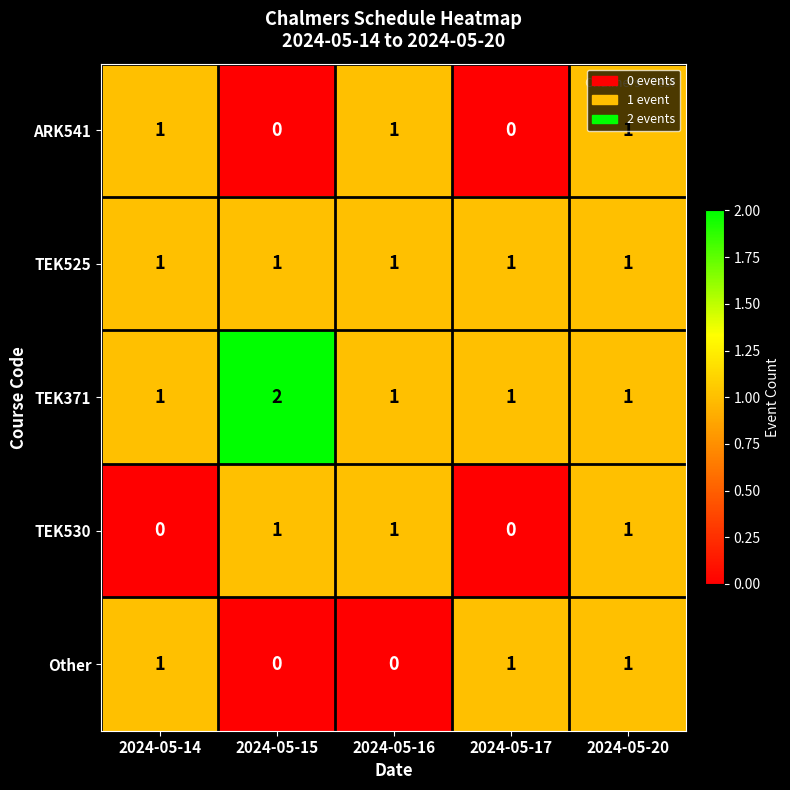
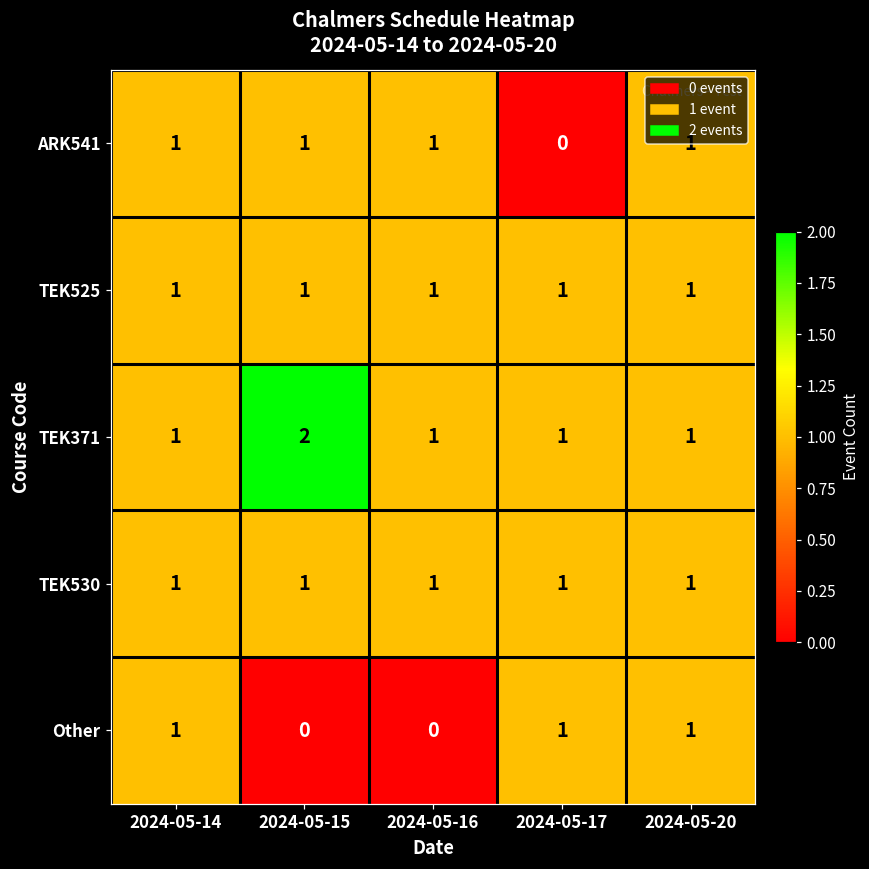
ARK541, 2024-05-15: 0 -> 1
TEK530, 2024-05-14: 0 -> 1
TEK530, 2024-05-17: 0 -> 1
